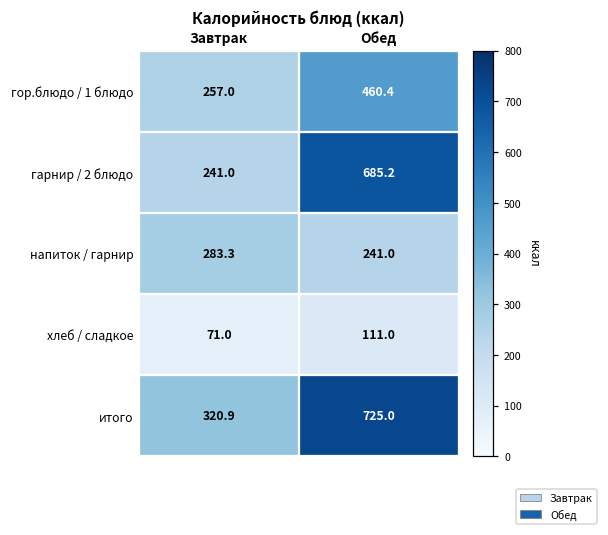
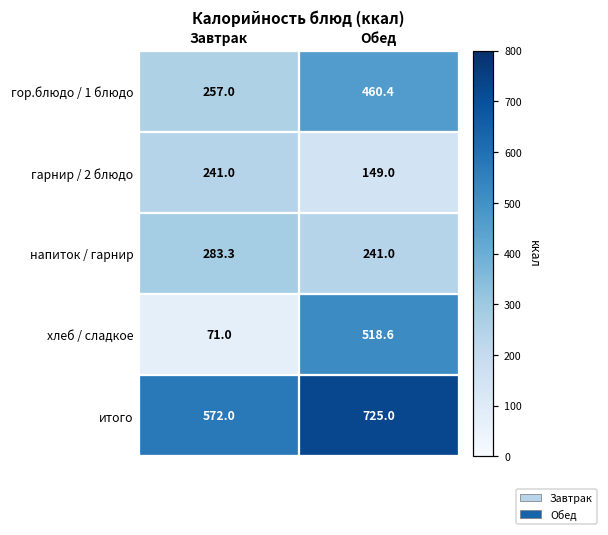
гарнир / 2 блюдо, Обед: 685.2 -> 149.0
хлеб / сладкое, Обед: 111.0 -> 518.6
итого, Завтрак: 320.9 -> 572.0
